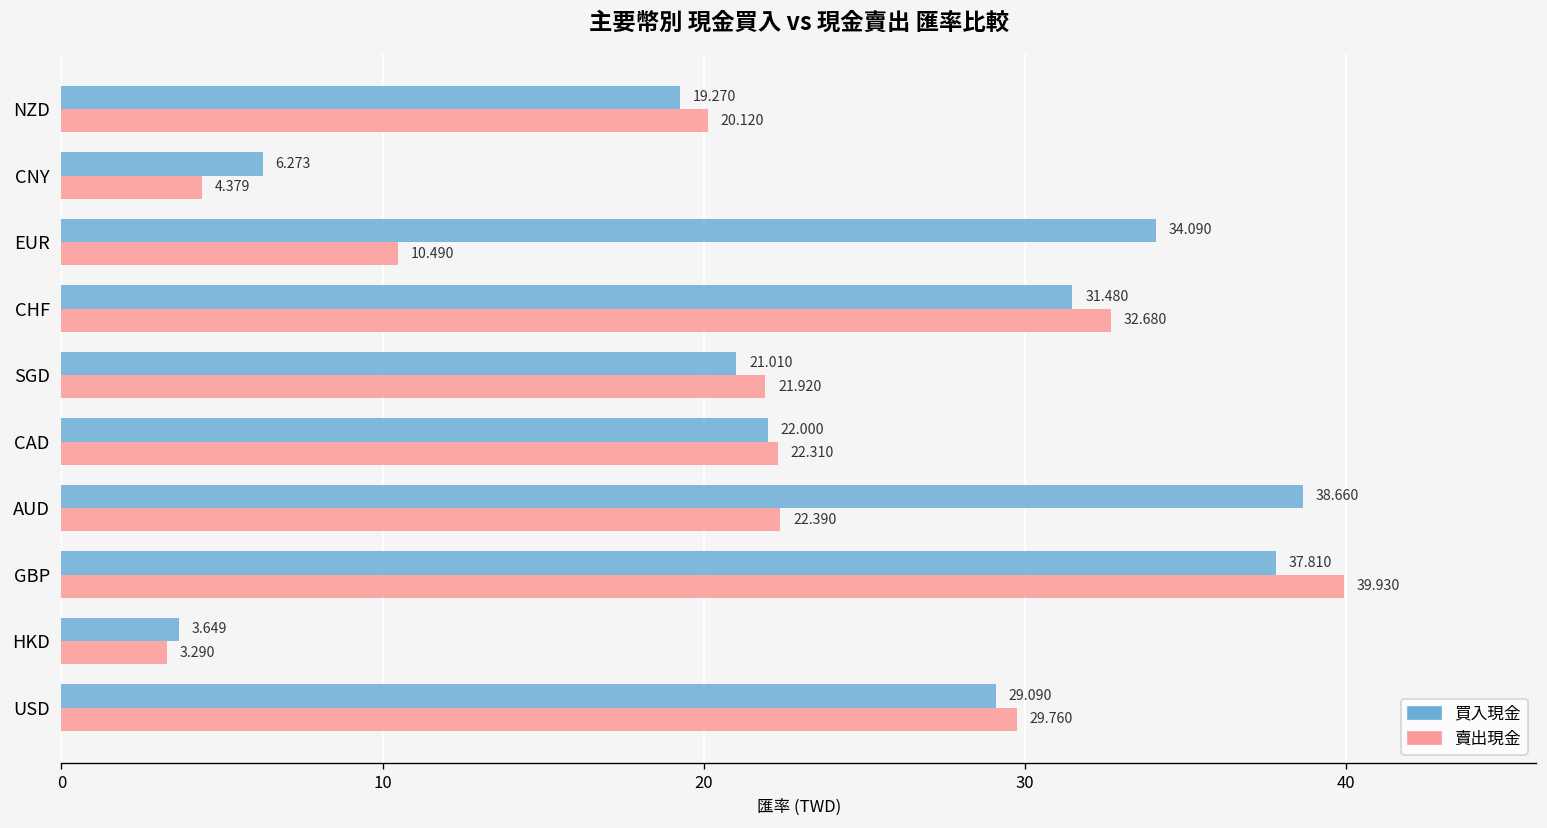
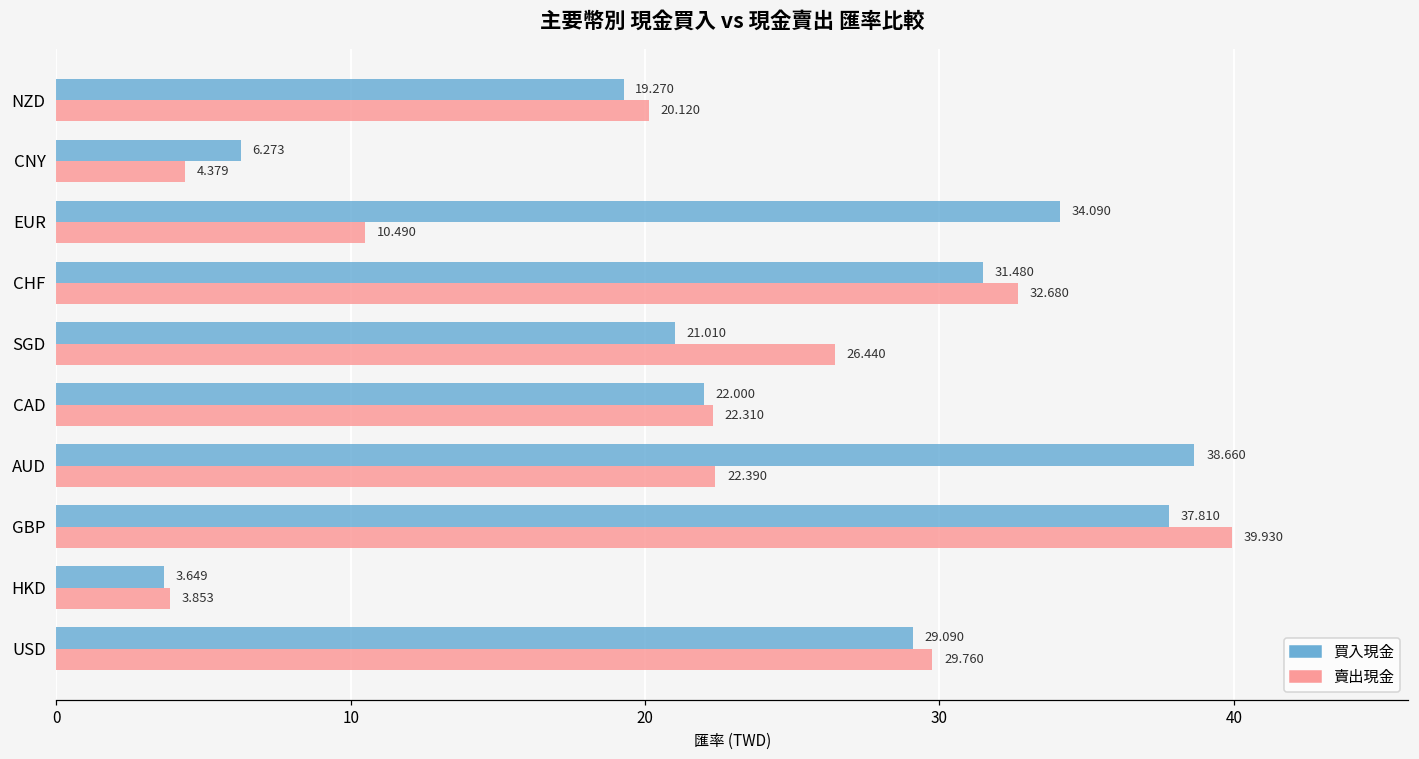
賣出現金, SGD: 21.920 -> 26.440
賣出現金, HKD: 3.290 -> 3.853
